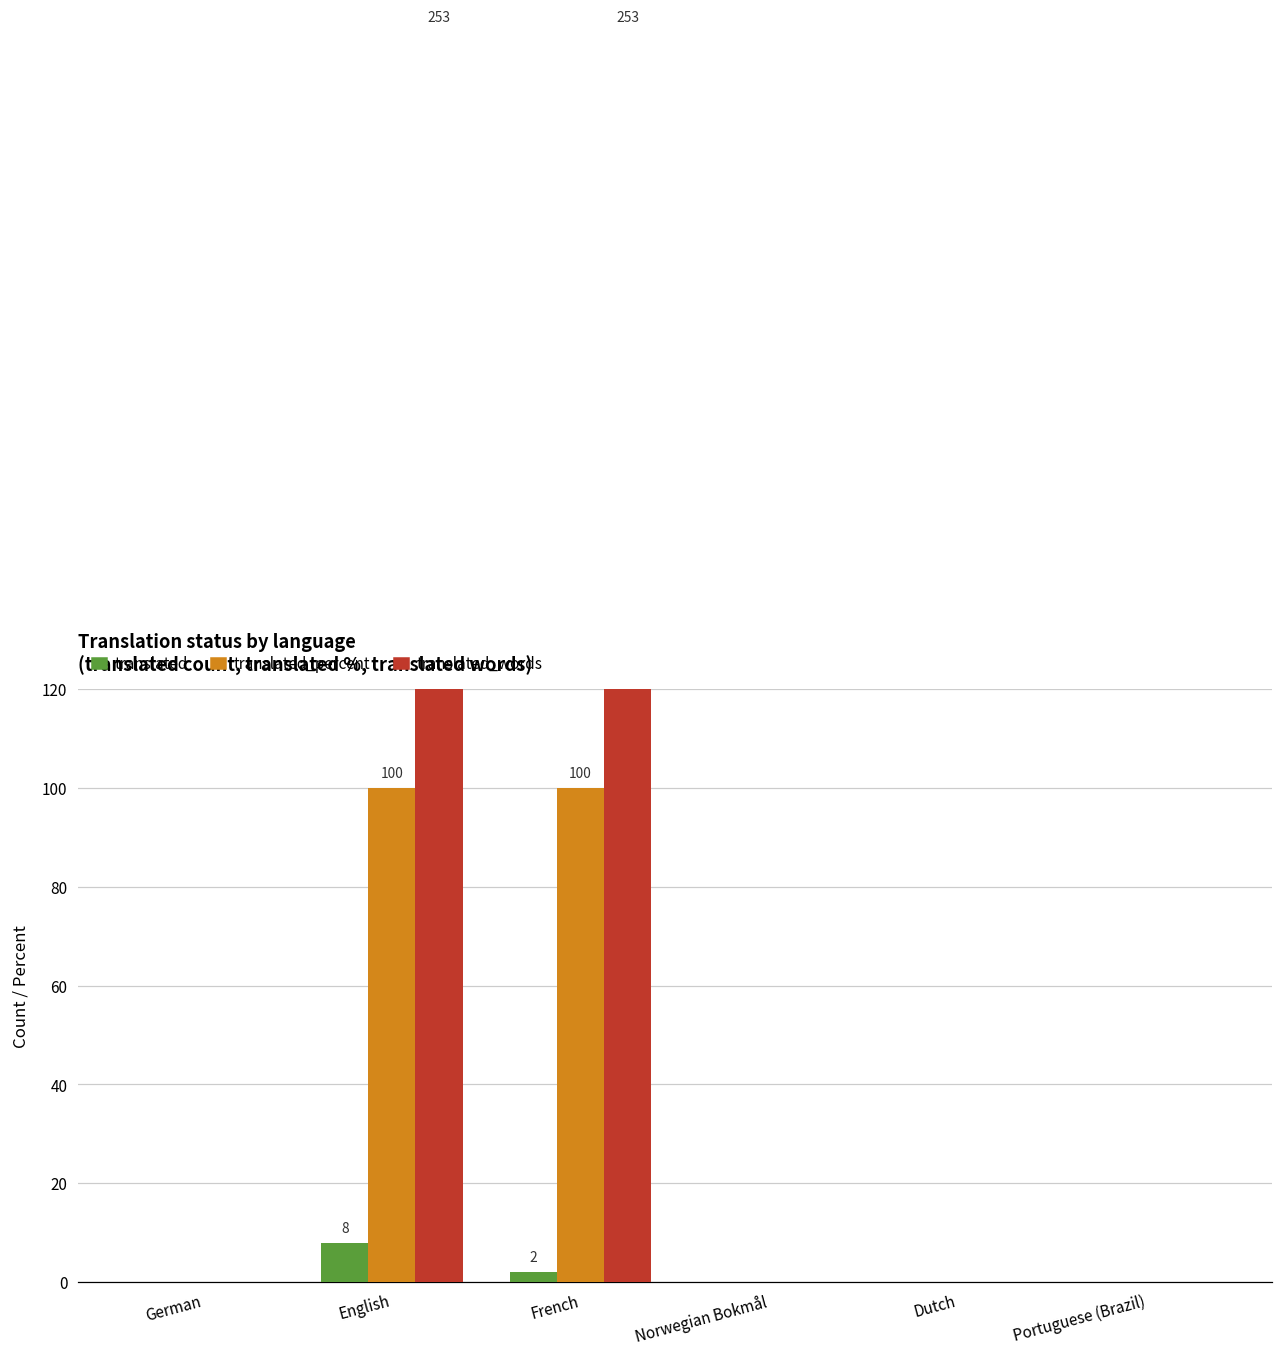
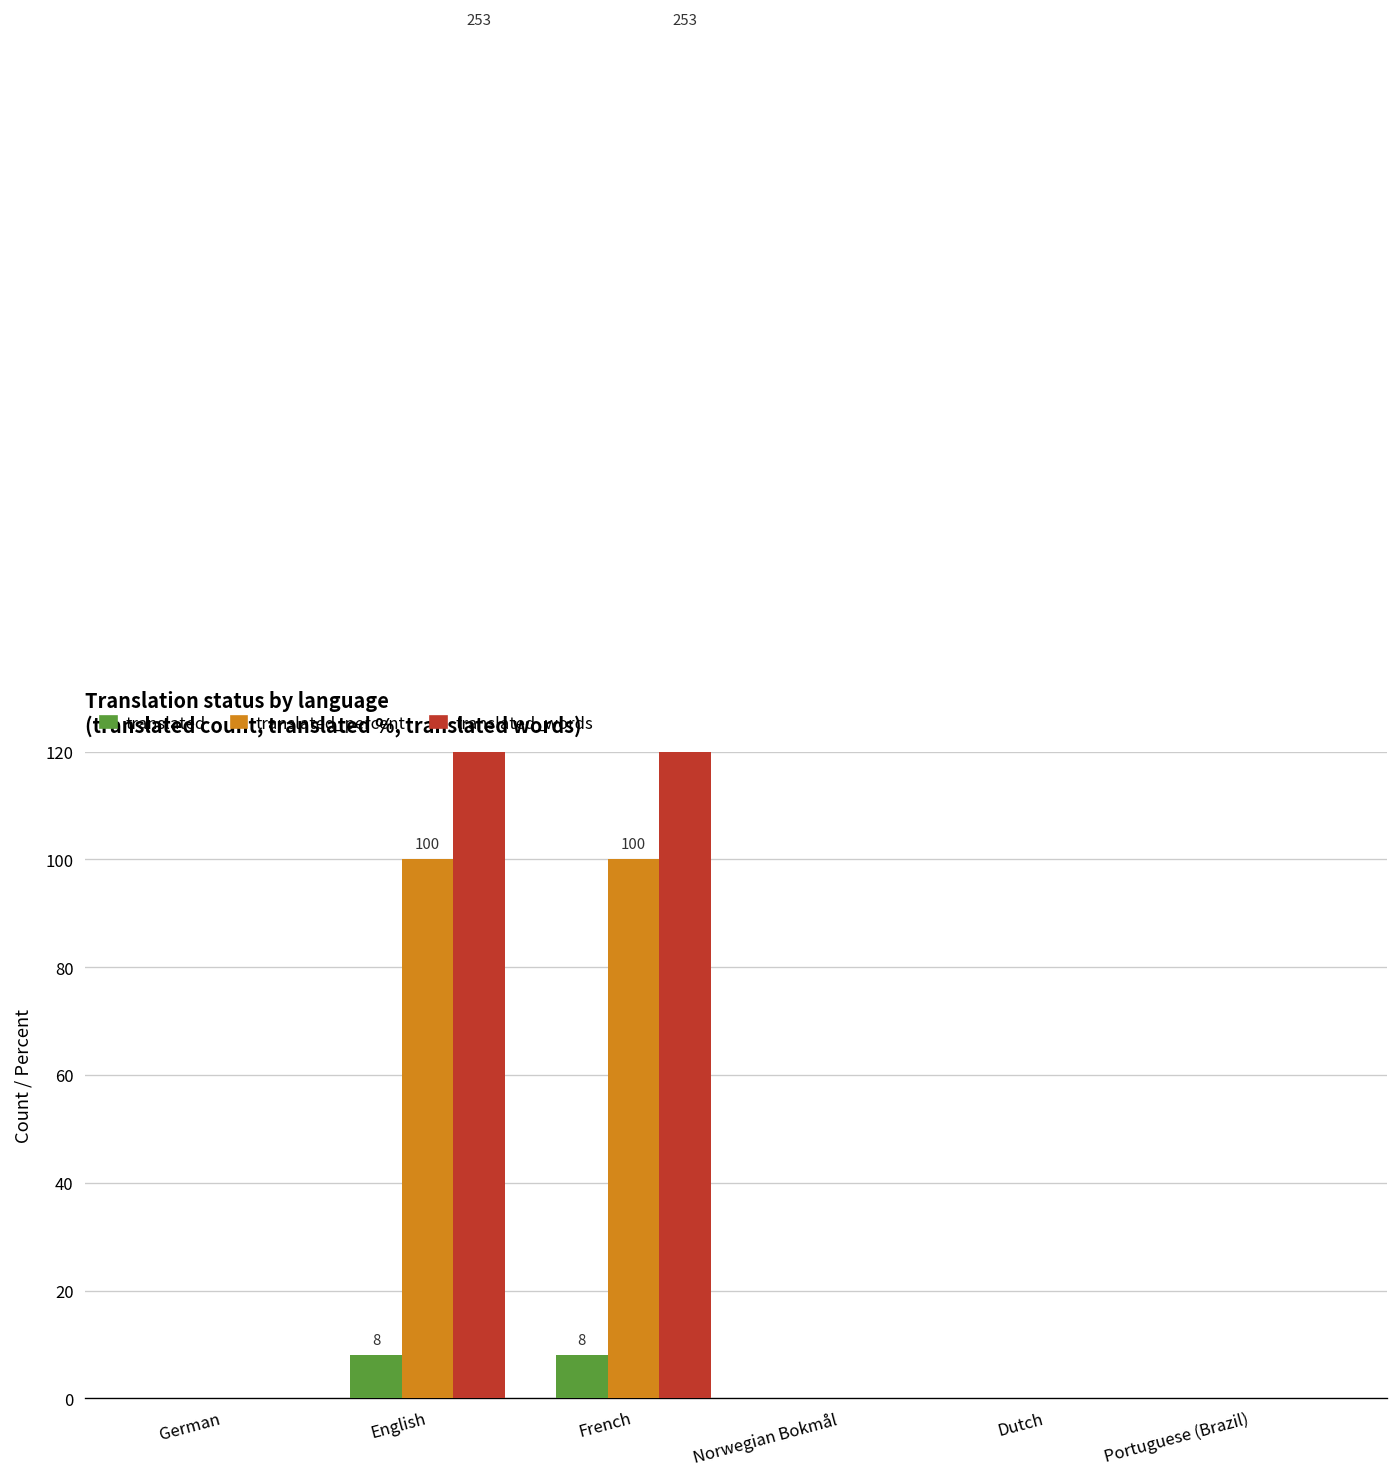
translated, French: 2 -> 8
